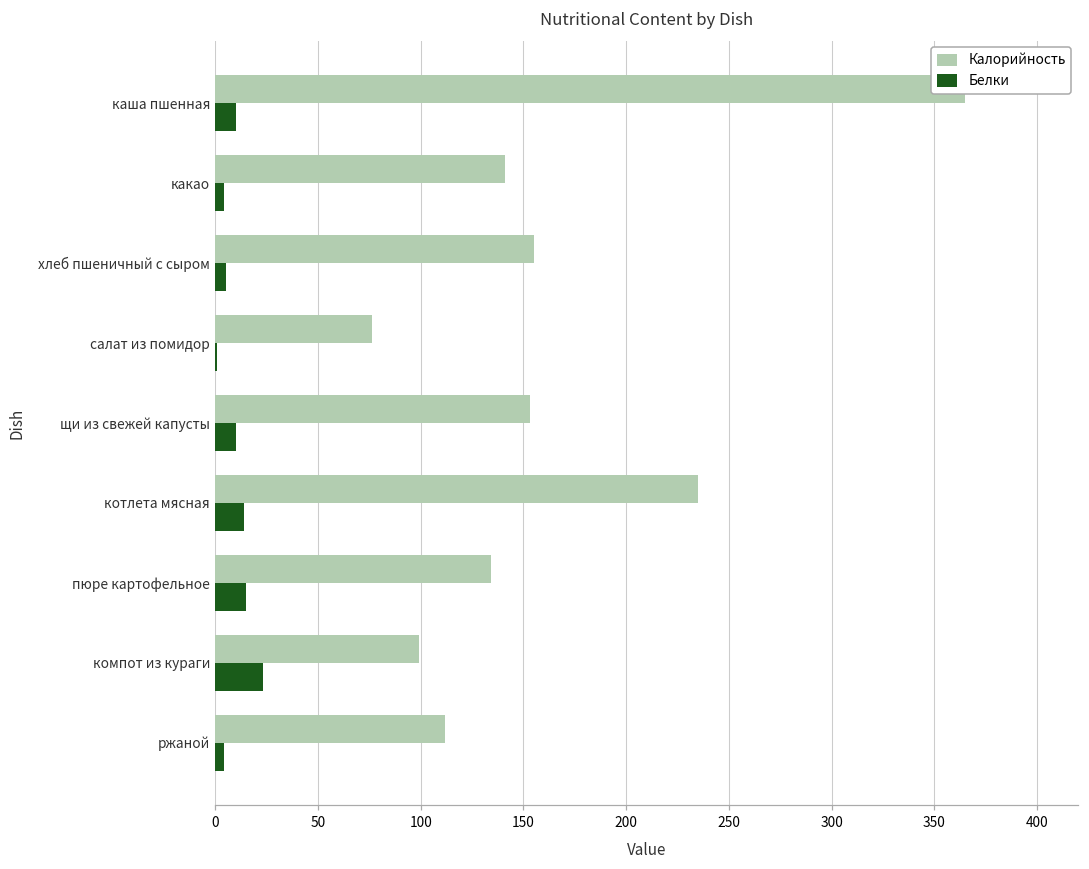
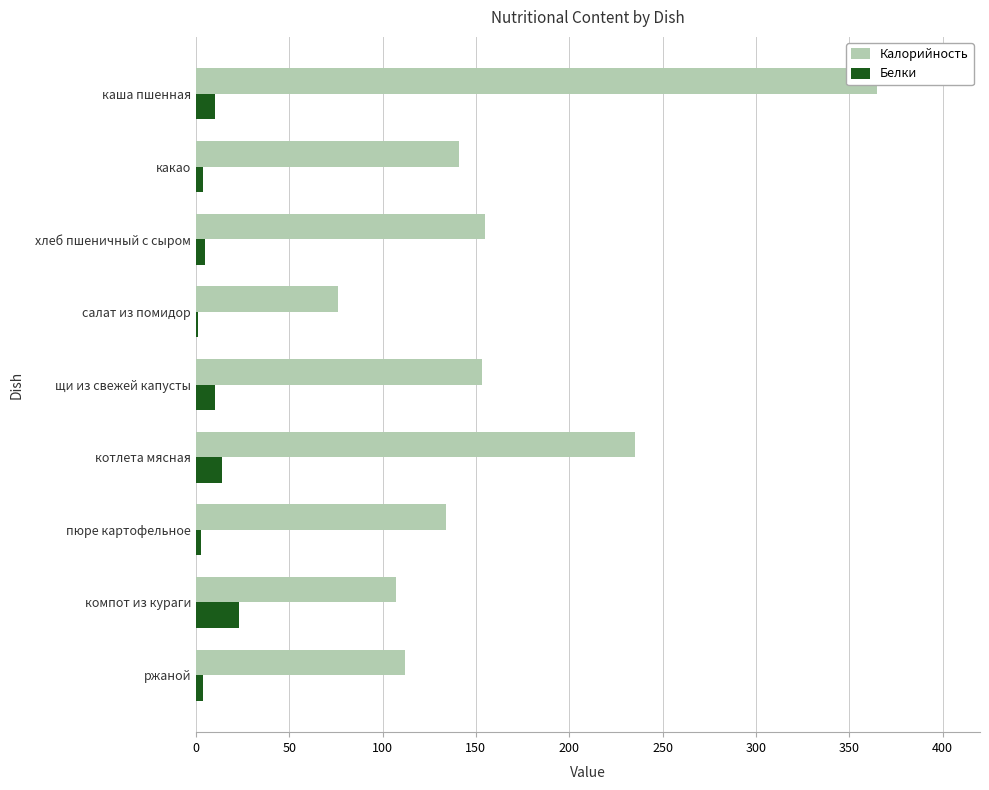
Белки, пюре картофельное: 15 -> 3
Калорийность, компот из кураги: 99 -> 107
